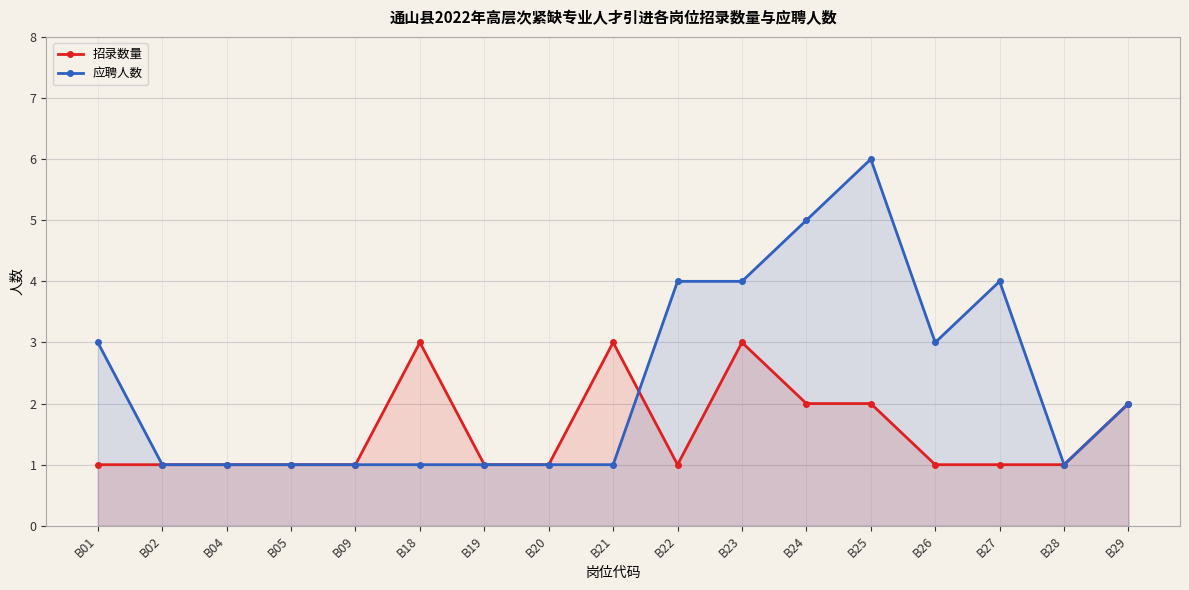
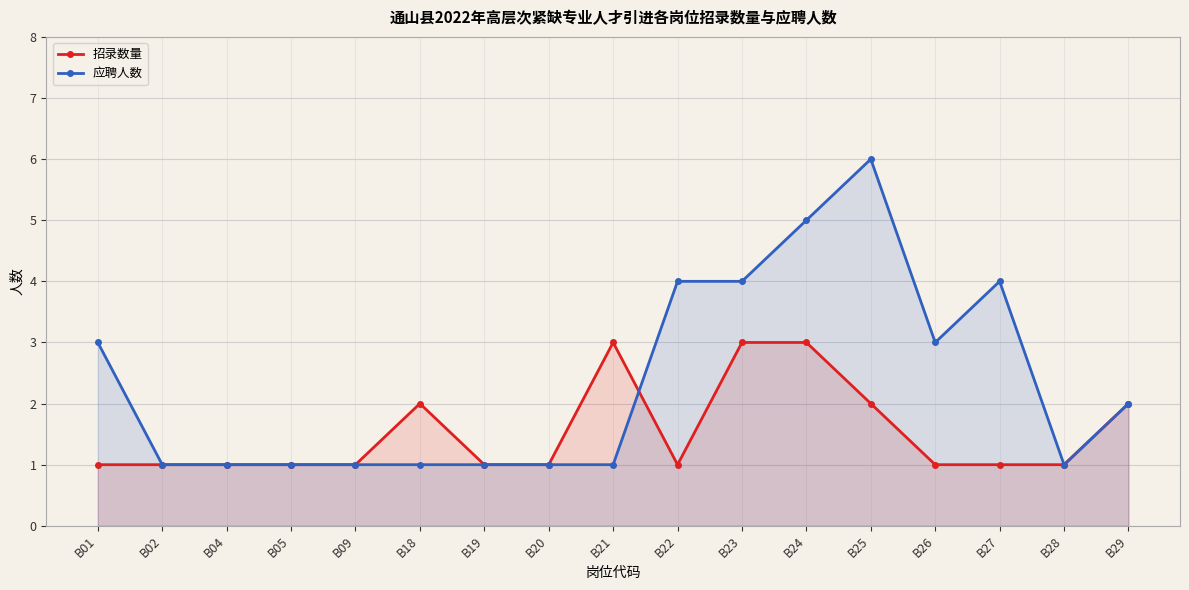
招录数量, B18: 3 -> 2
招录数量, B24: 2 -> 3
